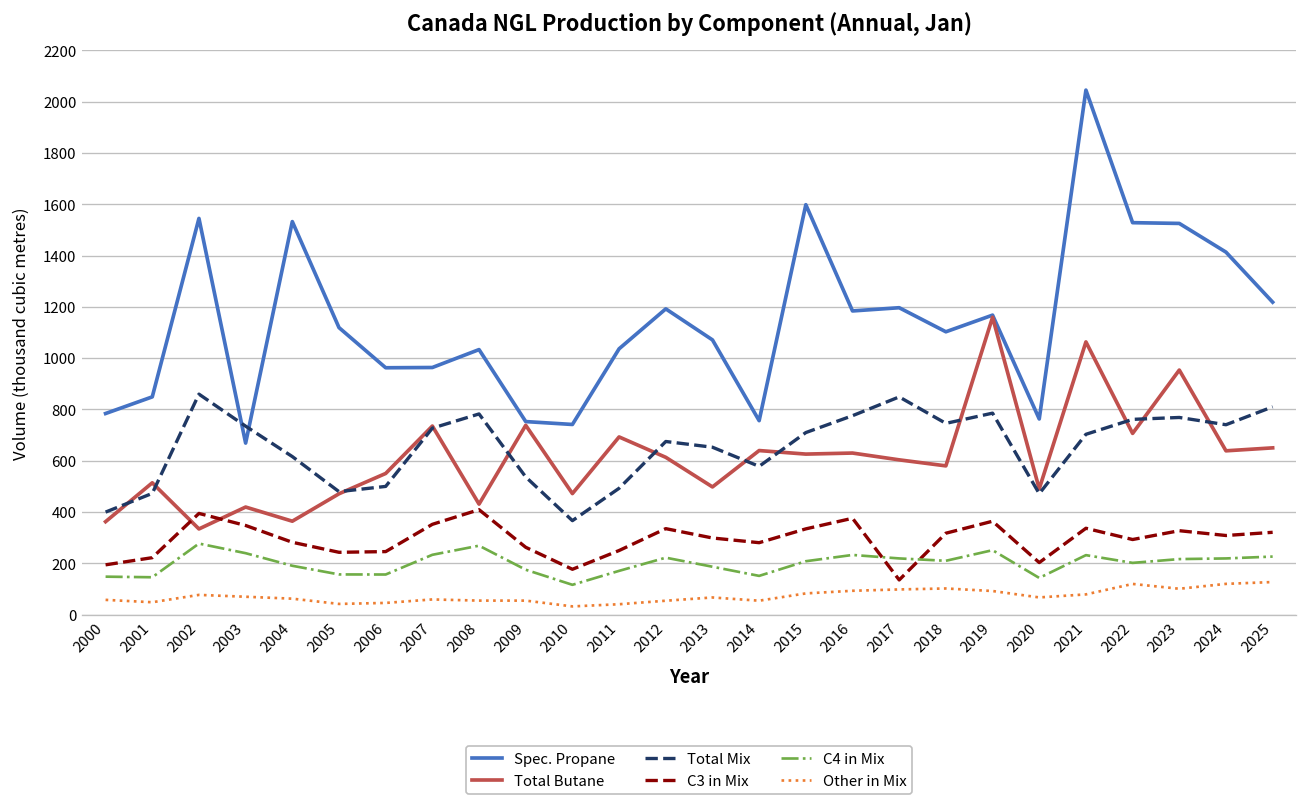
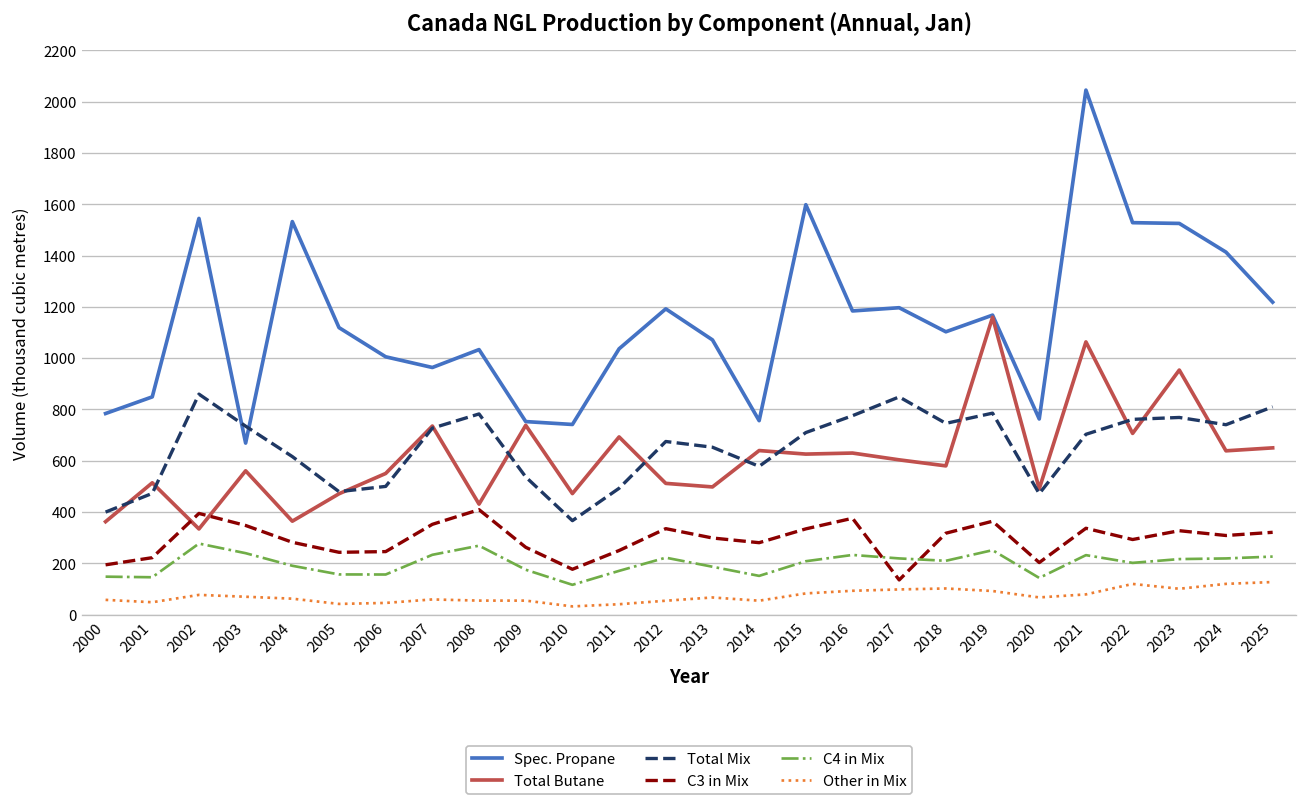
Total Butane, 2003: 420 -> 560
Spec. Propane, 2006: 960 -> 1010
Total Butane, 2012: 610 -> 510
